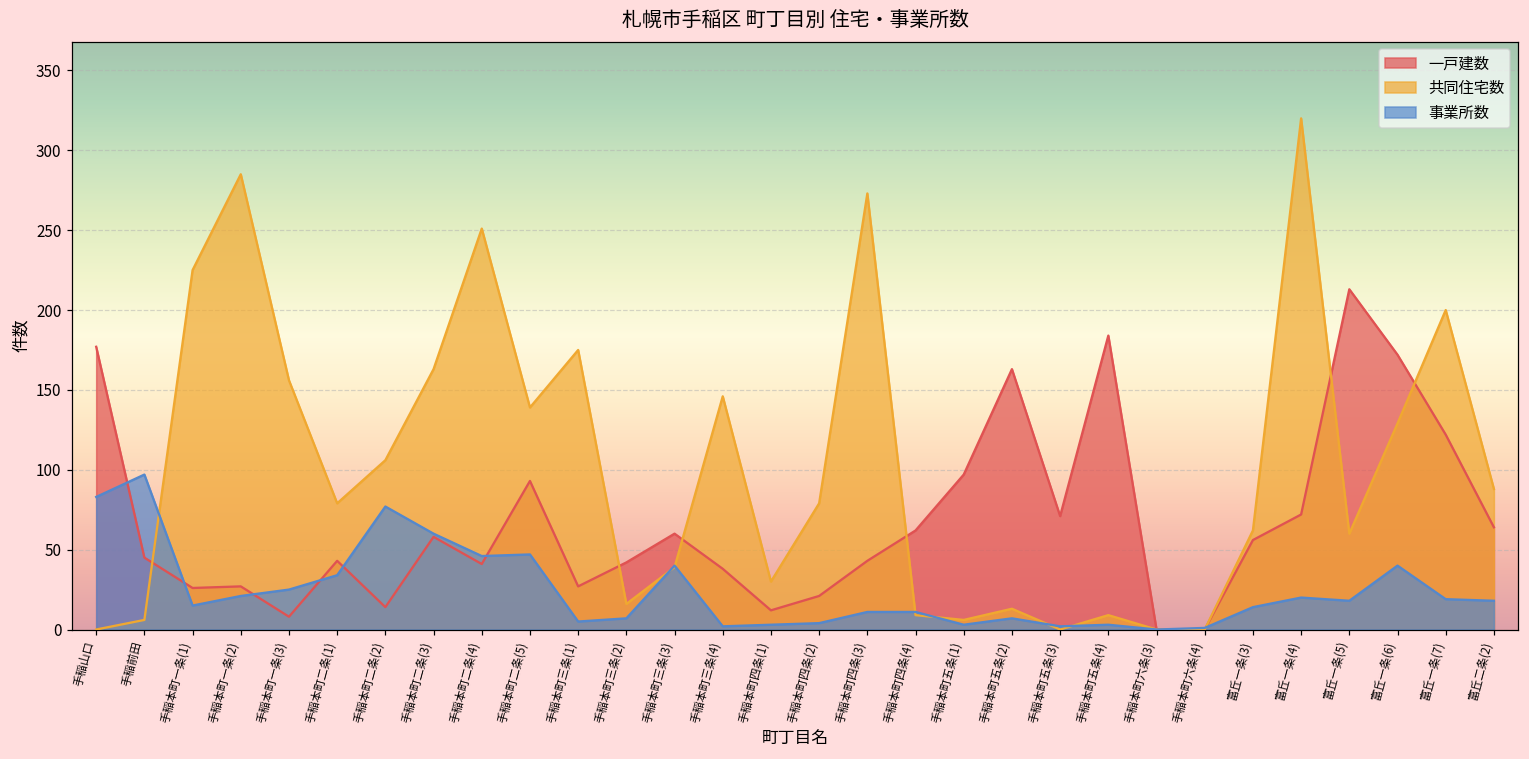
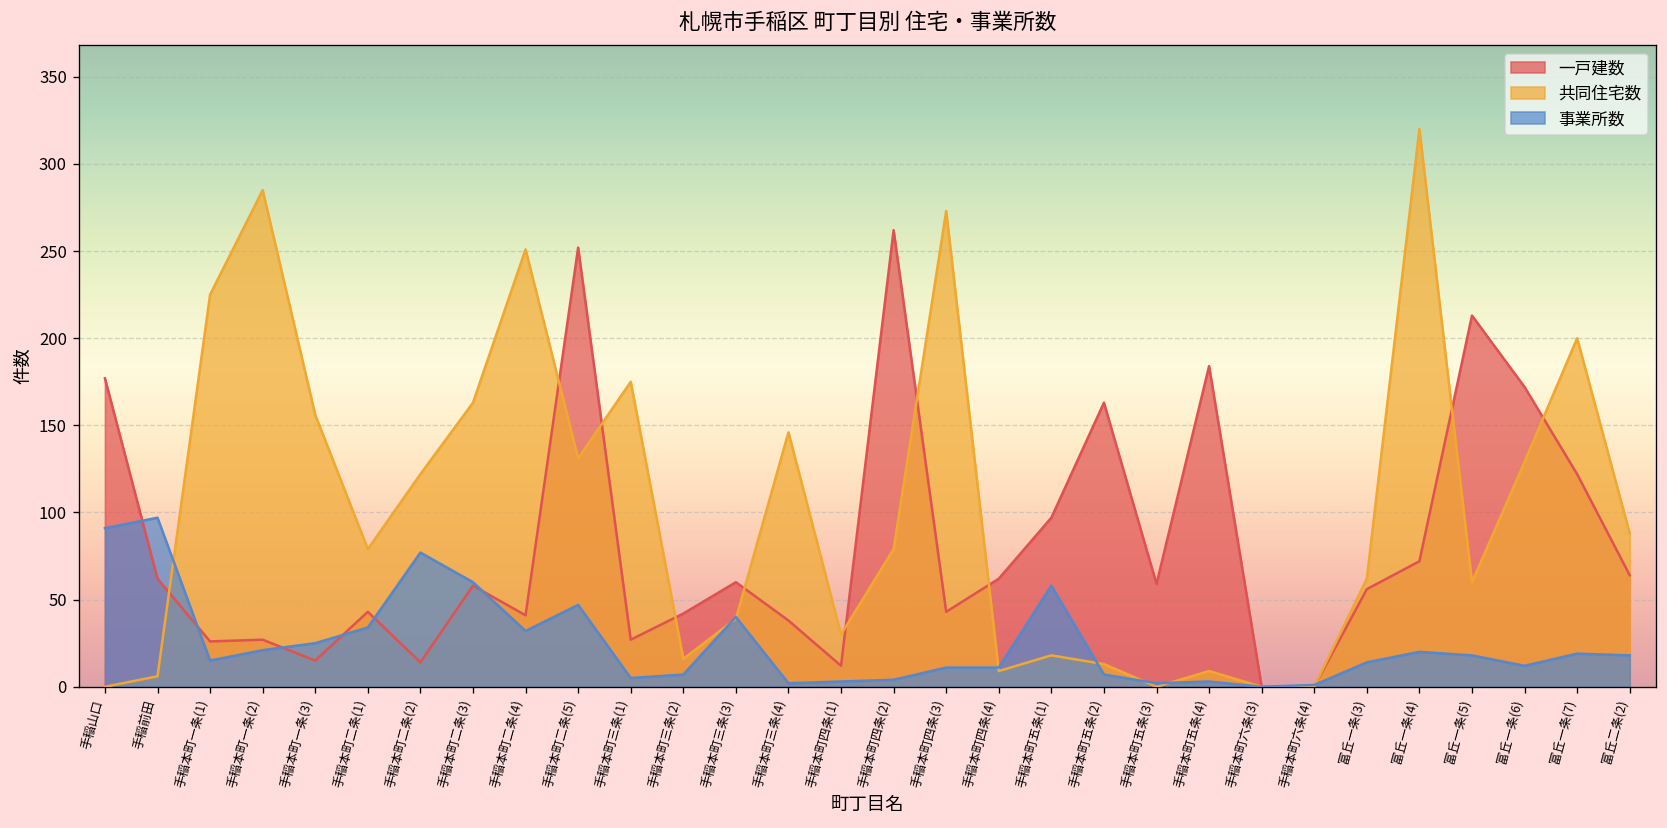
事業所数, 手稲山口: 83 -> 91
一戸建数, 手稲前田: 45 -> 62
一戸建数, 手稲本町一条(3): 8 -> 15
共同住宅数, 手稲本町二条(2): 106 -> 122
事業所数, 手稲本町二条(4): 46 -> 32
一戸建数, 手稲本町二条(5): 93 -> 252
共同住宅数, 手稲本町二条(5): 139 -> 131
一戸建数, 手稲本町四条(2): 21 -> 262
共同住宅数, 手稲本町五条(1): 6 -> 18
事業所数, 手稲本町五条(1): 3 -> 58
一戸建数, 手稲本町五条(3): 71 -> 59
事業所数, 富丘一条(6): 40 -> 12
